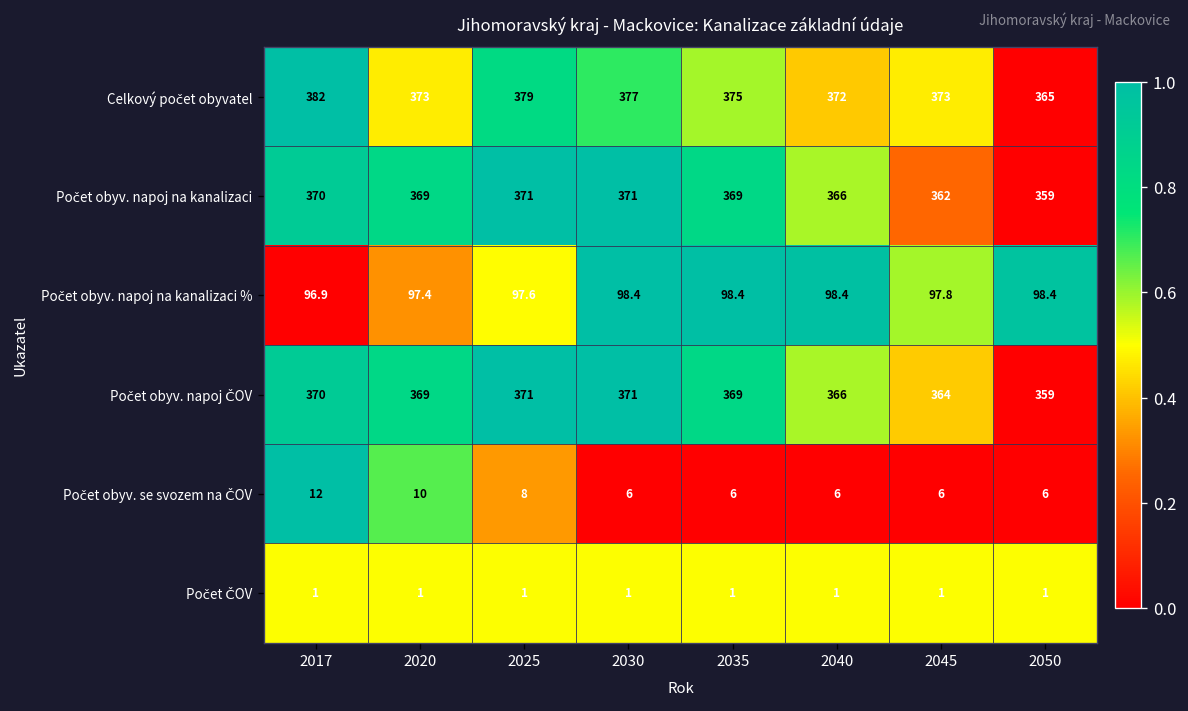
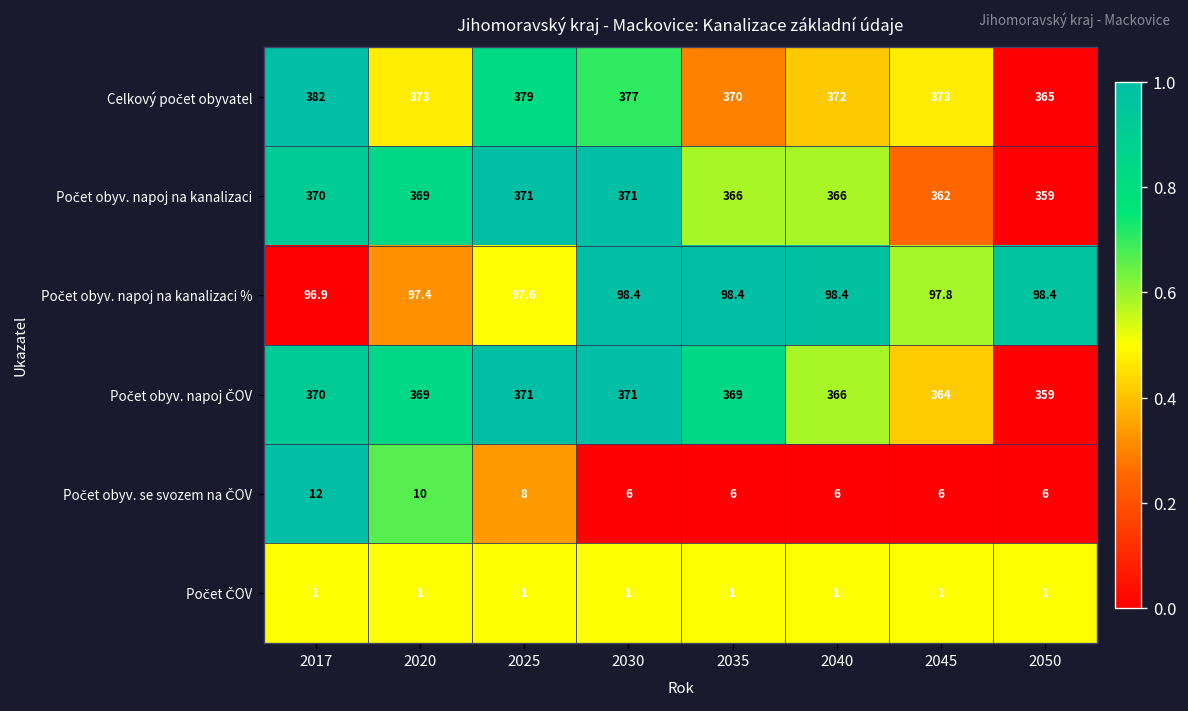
Celkový počet obyvatel, 2035: 375 -> 370
Počet obyv. napoj na kanalizaci, 2035: 369 -> 366
